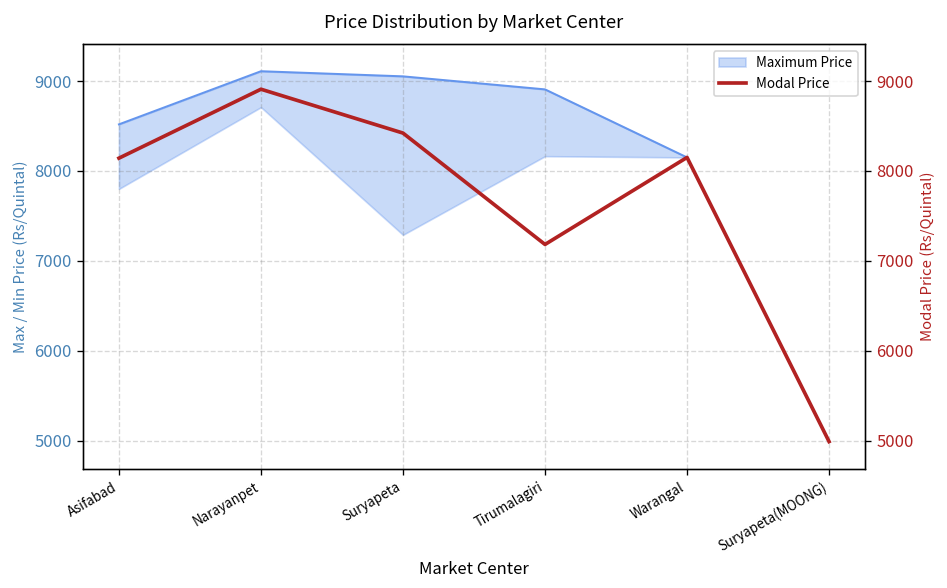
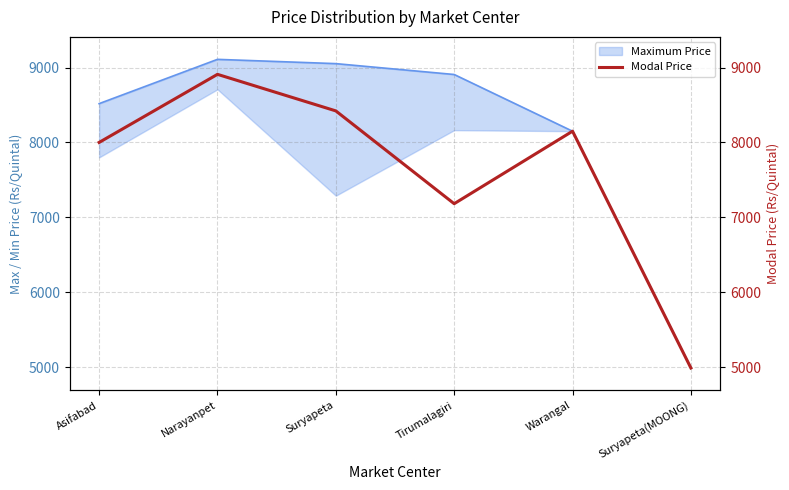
Modal Price, Asifabad: 8100 -> 8000
